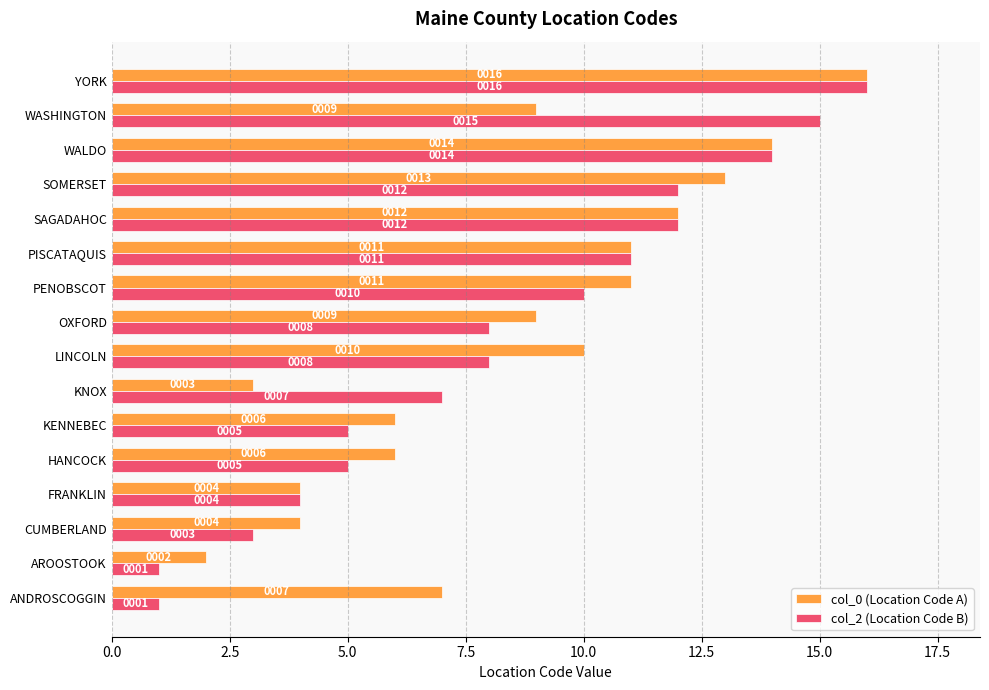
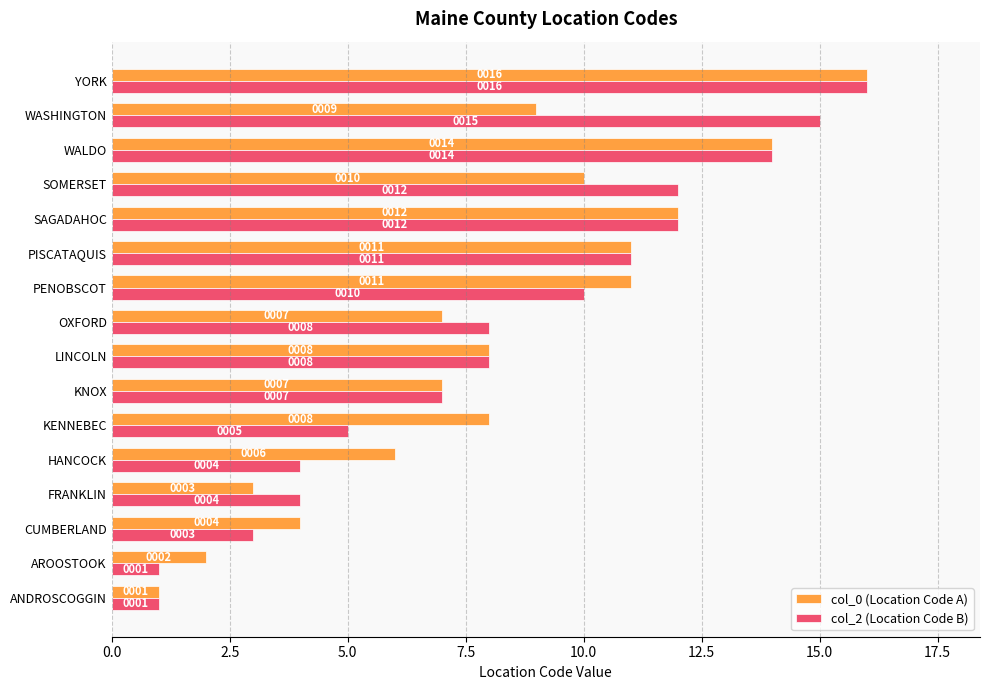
col_0 (Location Code A), SOMERSET: 0013 -> 0010
col_0 (Location Code A), OXFORD: 0009 -> 0007
col_0 (Location Code A), LINCOLN: 0010 -> 0008
col_0 (Location Code A), KNOX: 0003 -> 0007
col_0 (Location Code A), KENNEBEC: 0006 -> 0008
col_2 (Location Code B), HANCOCK: 0005 -> 0004
col_0 (Location Code A), FRANKLIN: 0004 -> 0003
col_0 (Location Code A), ANDROSCOGGIN: 0007 -> 0001
